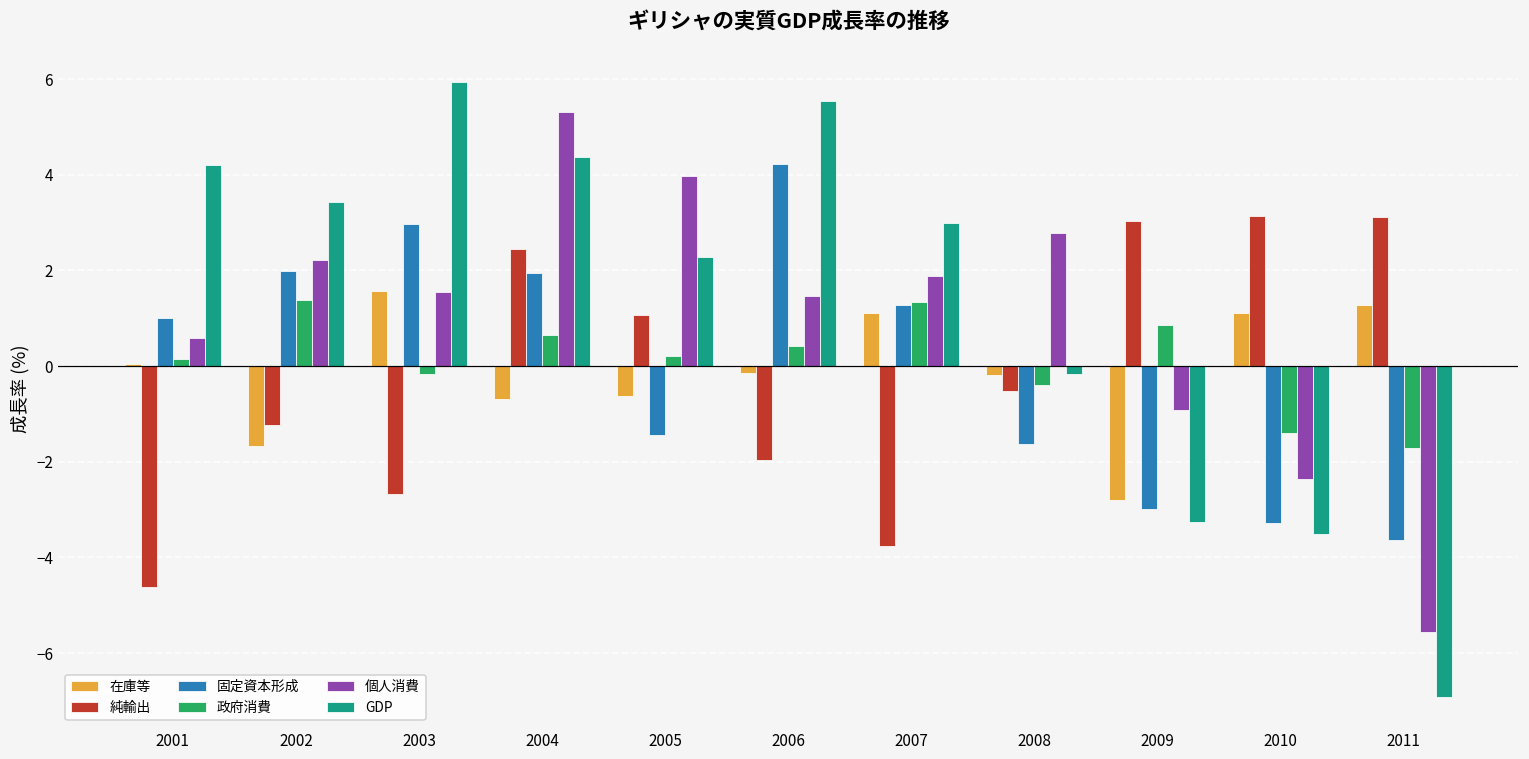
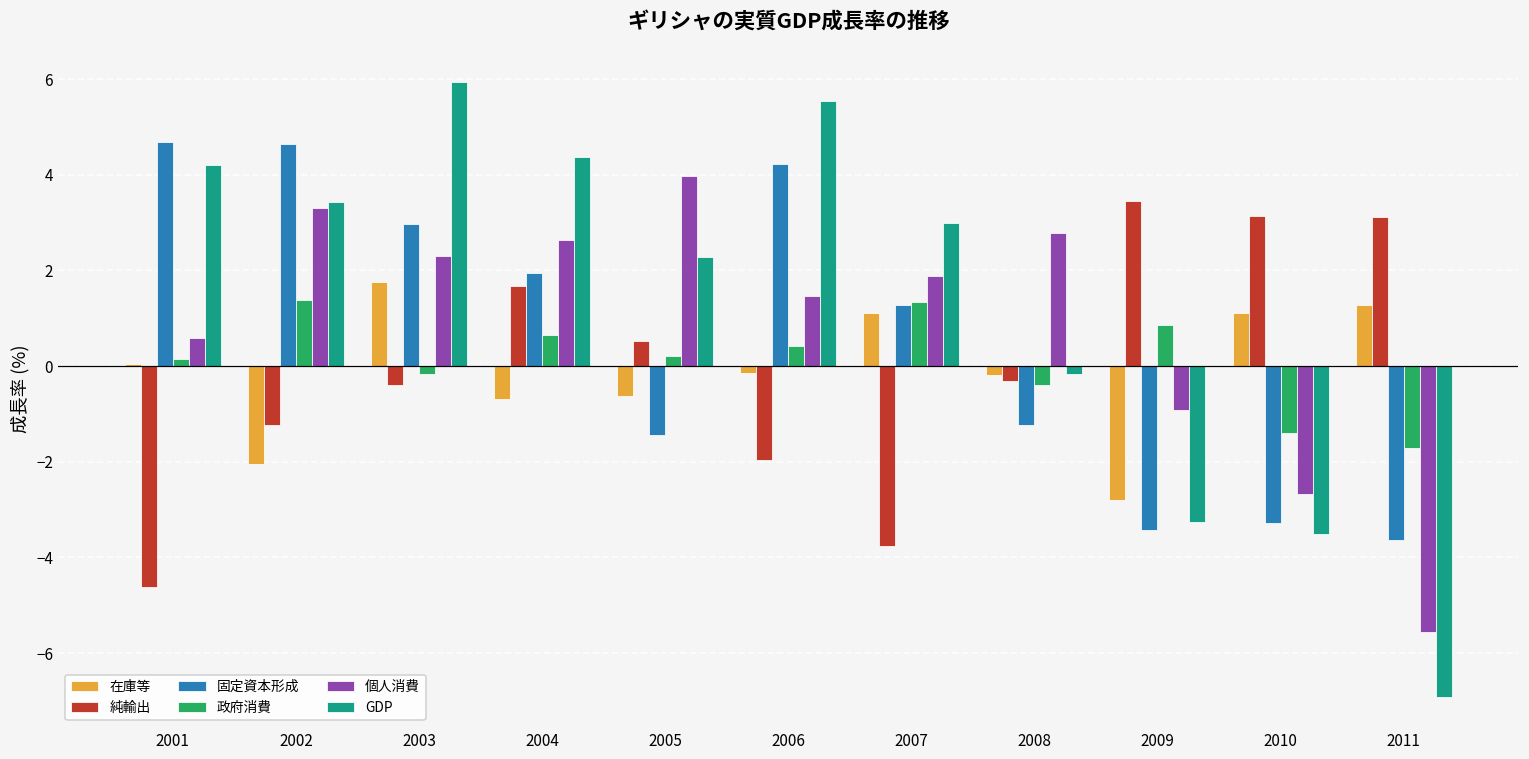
固定資本形成, 2001: 1.0 -> 4.7
在庫等, 2002: -1.7 -> -2.0
固定資本形成, 2002: 2.0 -> 4.6
個人消費, 2002: 2.2 -> 3.3
在庫等, 2003: 1.6 -> 1.8
純輸出, 2003: -2.7 -> -0.4
個人消費, 2003: 1.5 -> 2.3
純輸出, 2004: 2.4 -> 1.7
個人消費, 2004: 5.3 -> 2.6
純輸出, 2005: 1.1 -> 0.5
純輸出, 2008: -0.5 -> -0.3
固定資本形成, 2008: -1.6 -> -1.2
純輸出, 2009: 3.0 -> 3.5
固定資本形成, 2009: -3.0 -> -3.4
個人消費, 2010: -2.4 -> -2.7
